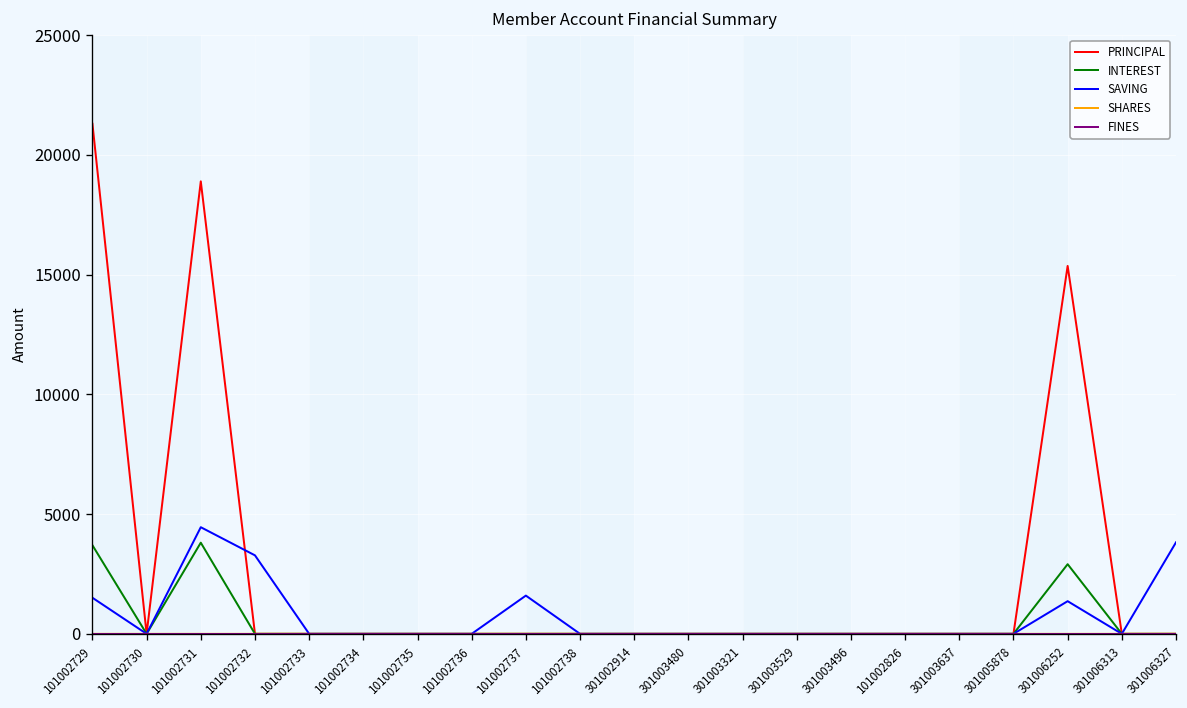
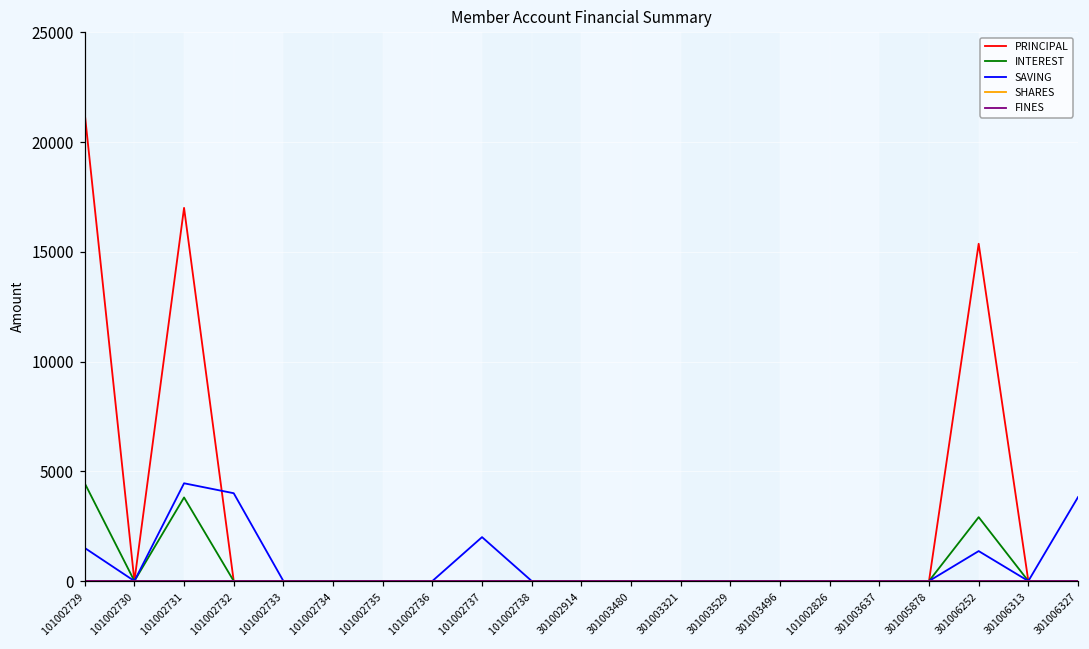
INTEREST, 101002729: 3700 -> 4500
PRINCIPAL, 101002731: 18900 -> 17000
SAVING, 101002732: 3300 -> 4000
SAVING, 101002737: 1600 -> 2000
